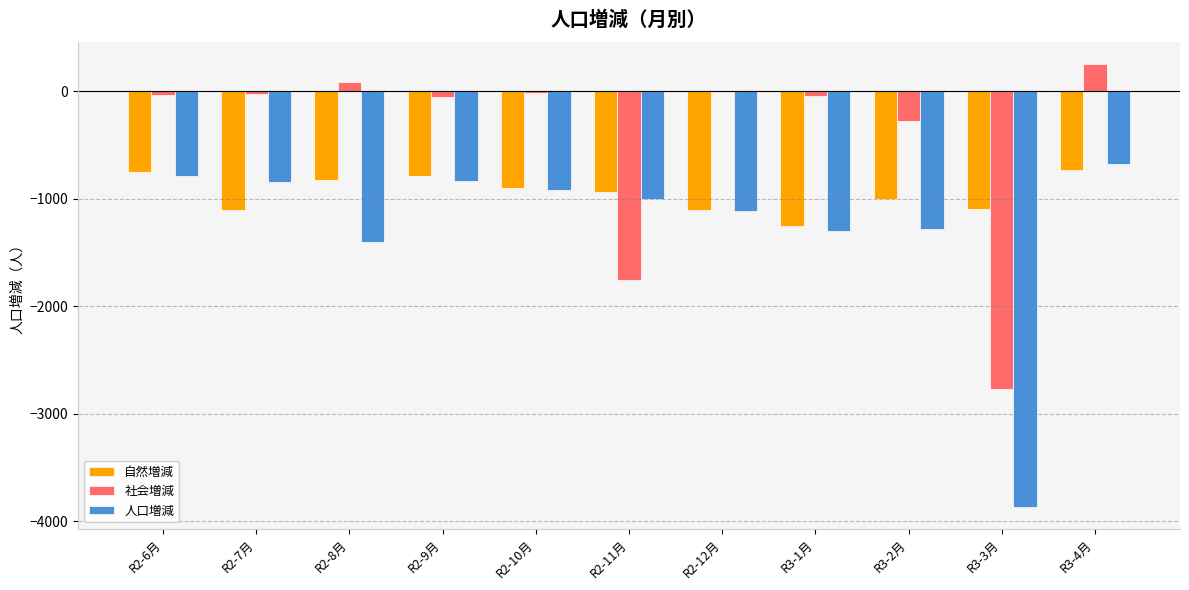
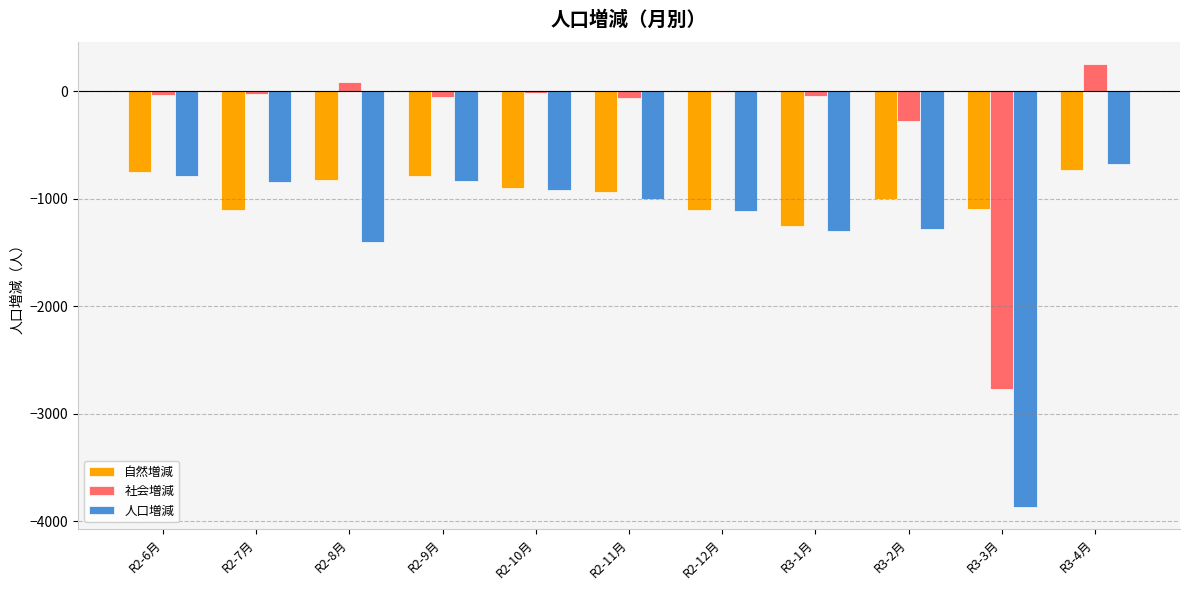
社会増減, R2-11月: -1760 -> -70
